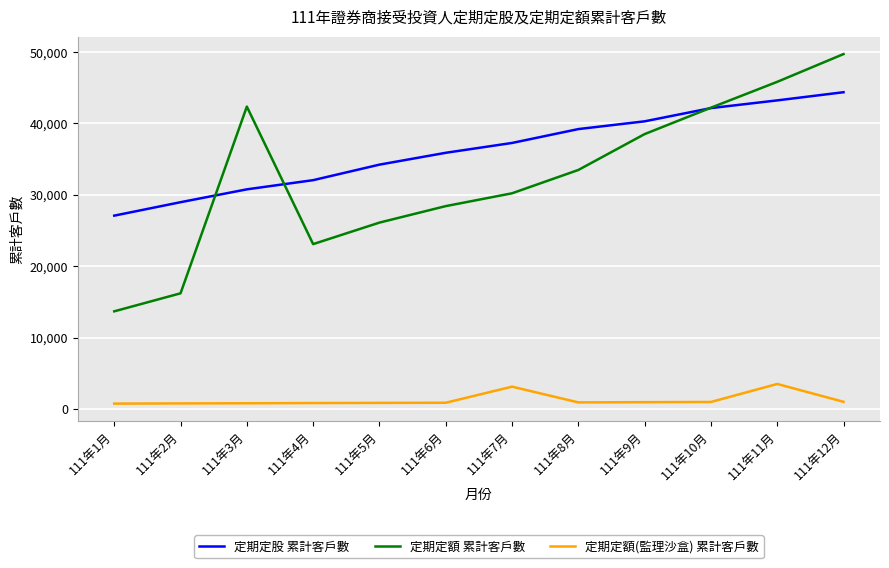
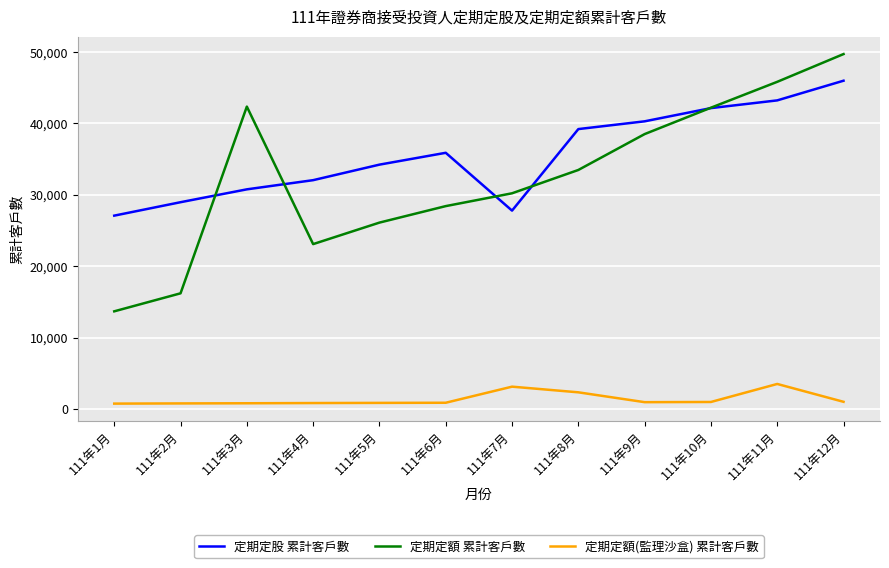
定期定股 累計客戶數, 111年7月: 37,000 -> 28,000
定期定額(監理沙盒) 累計客戶數, 111年8月: 1,000 -> 2,000
定期定股 累計客戶數, 111年12月: 44,000 -> 46,000
